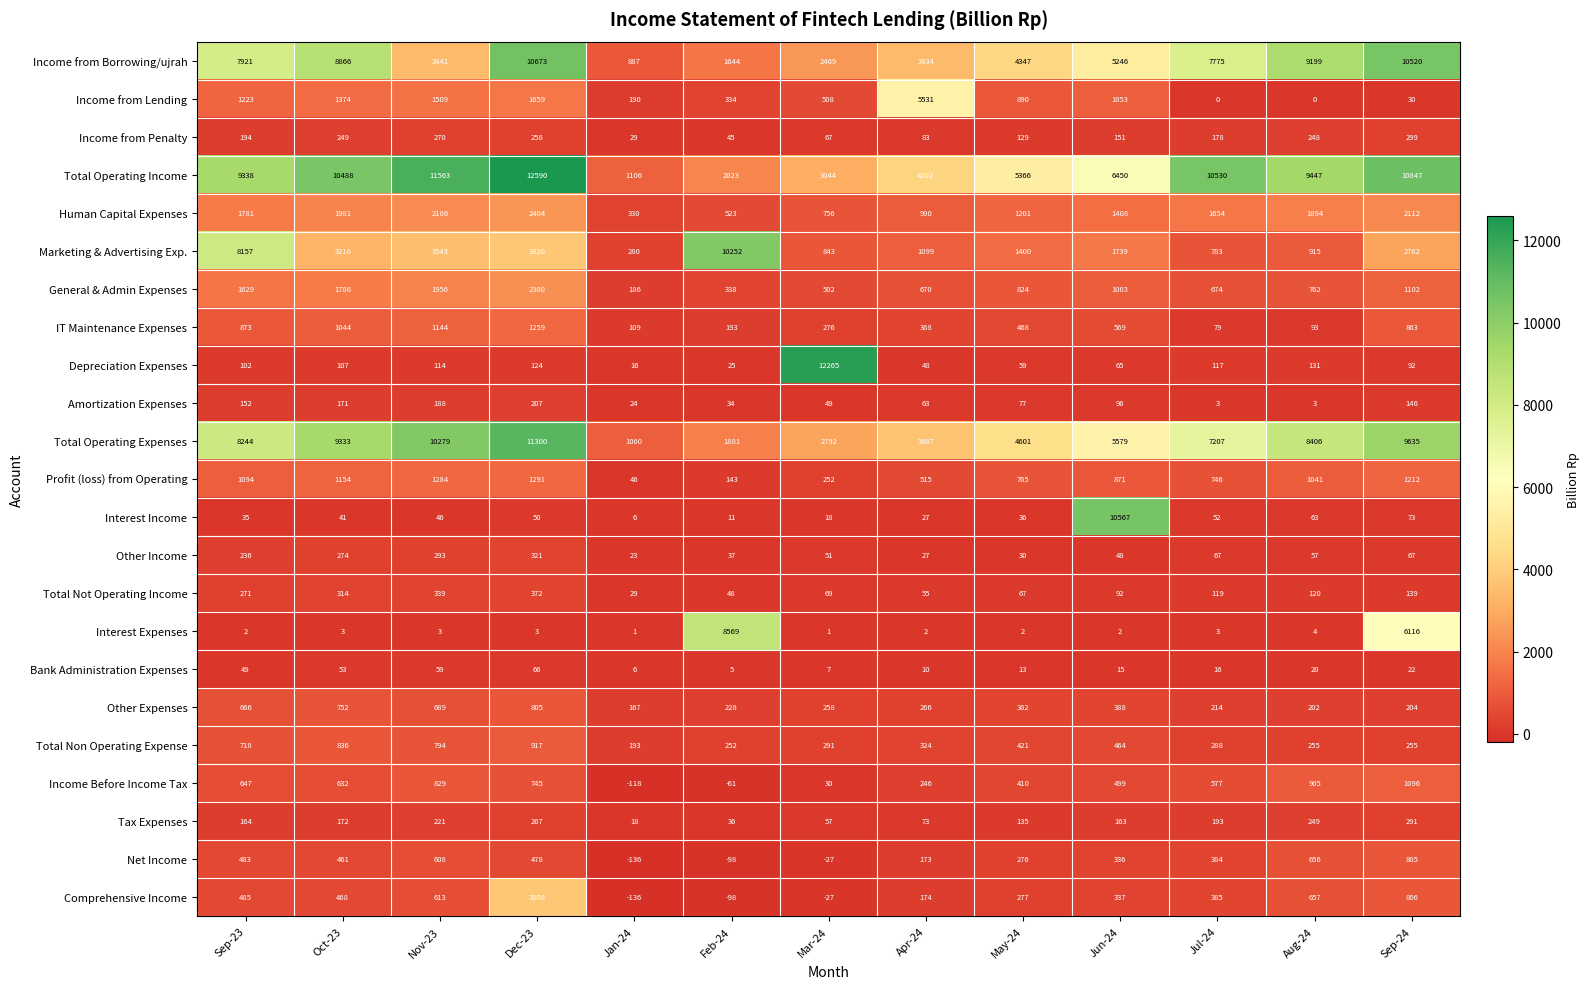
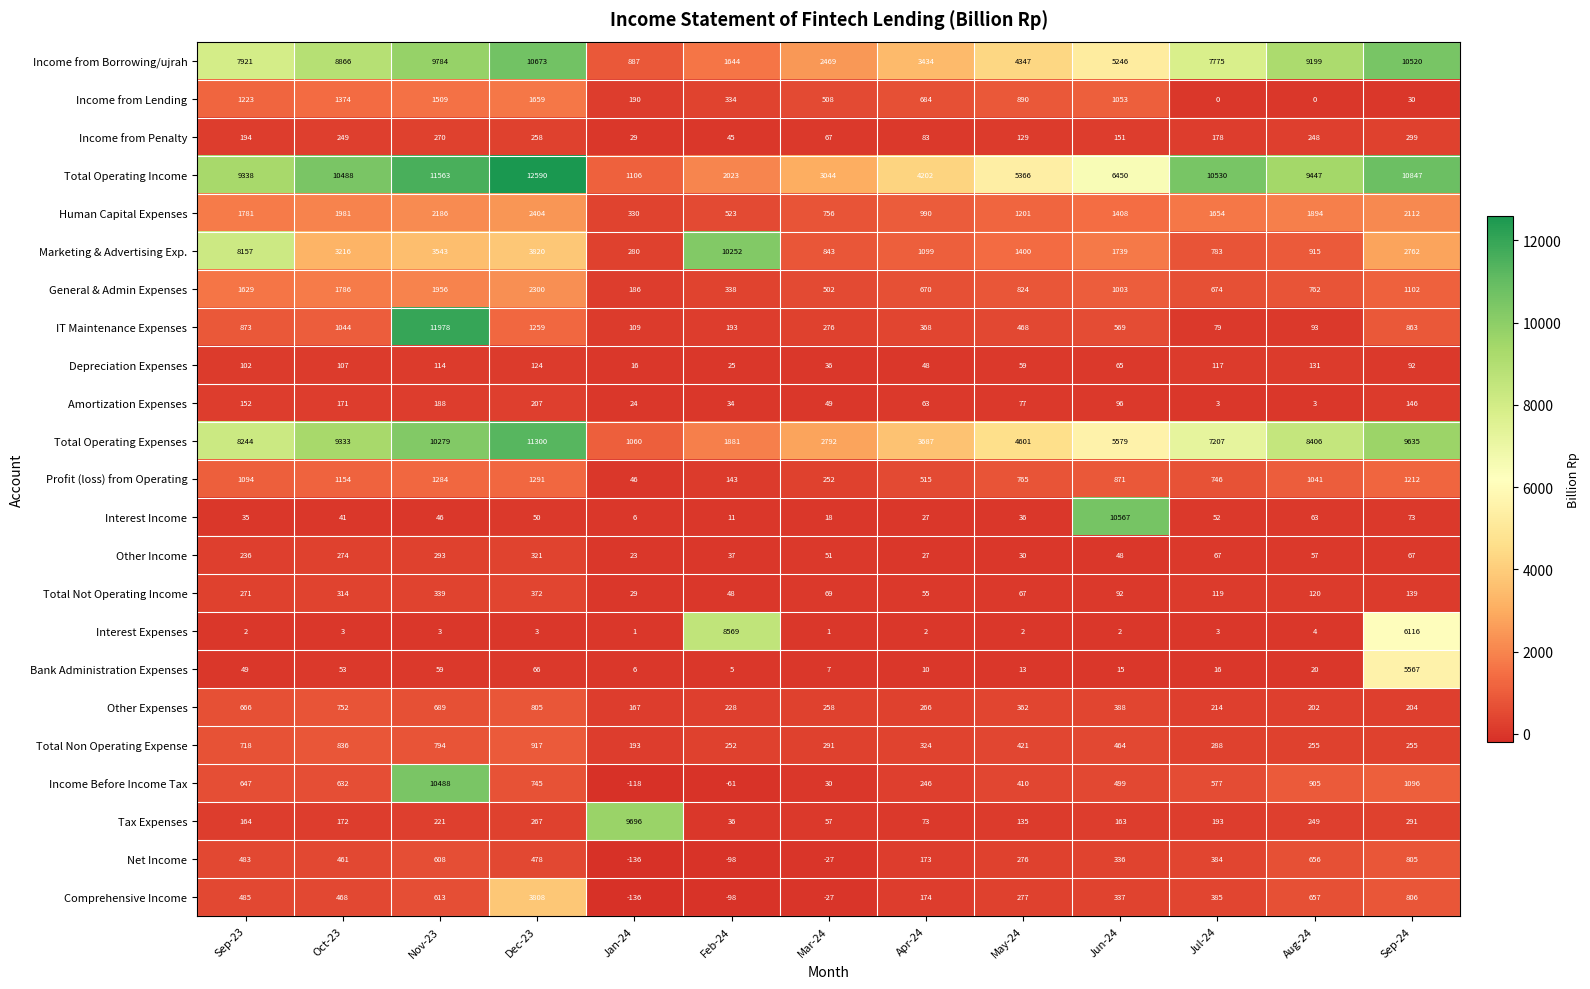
Income from Borrowing/ujrah, Nov-23: 3441 -> 9784
Income from Lending, Apr-24: 5531 -> 684
IT Maintenance Expenses, Nov-23: 1144 -> 11978
Depreciation Expenses, Mar-24: 12265 -> 36
Bank Administration Expenses, Sep-24: 22 -> 5567
Income Before Income Tax, Nov-23: 829 -> 10488
Tax Expenses, Jan-24: 18 -> 9696
